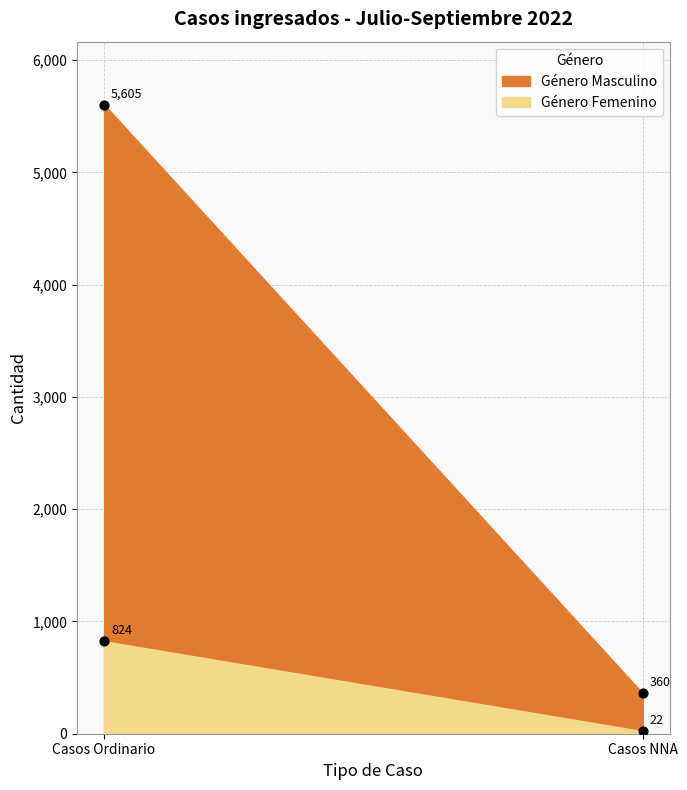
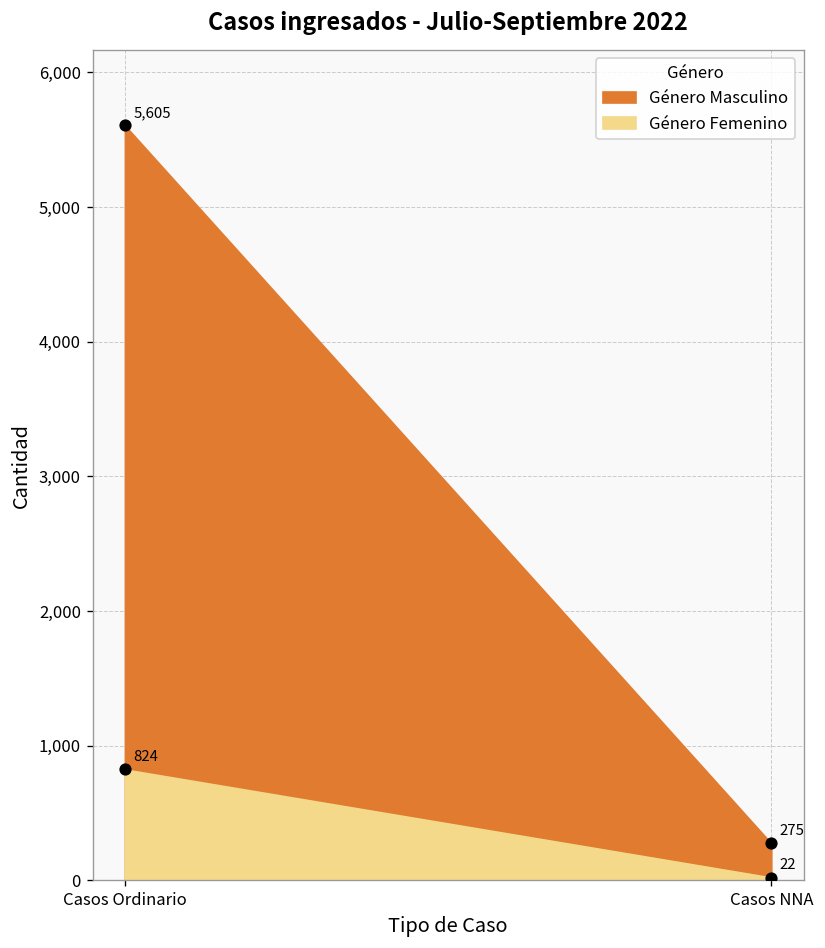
Género Masculino, Casos NNA: 360 -> 275
